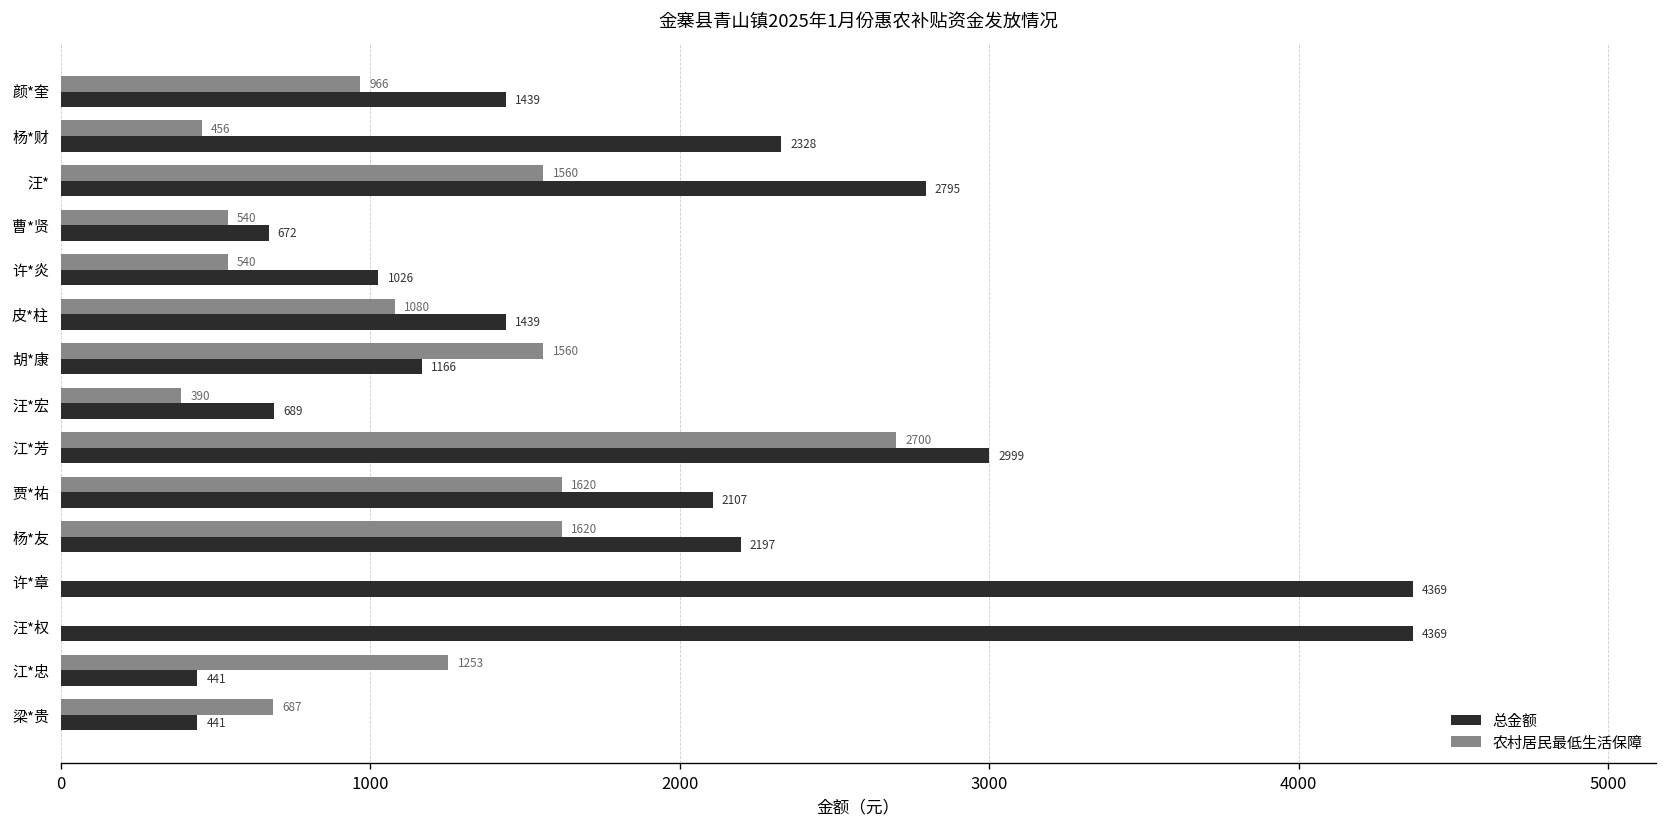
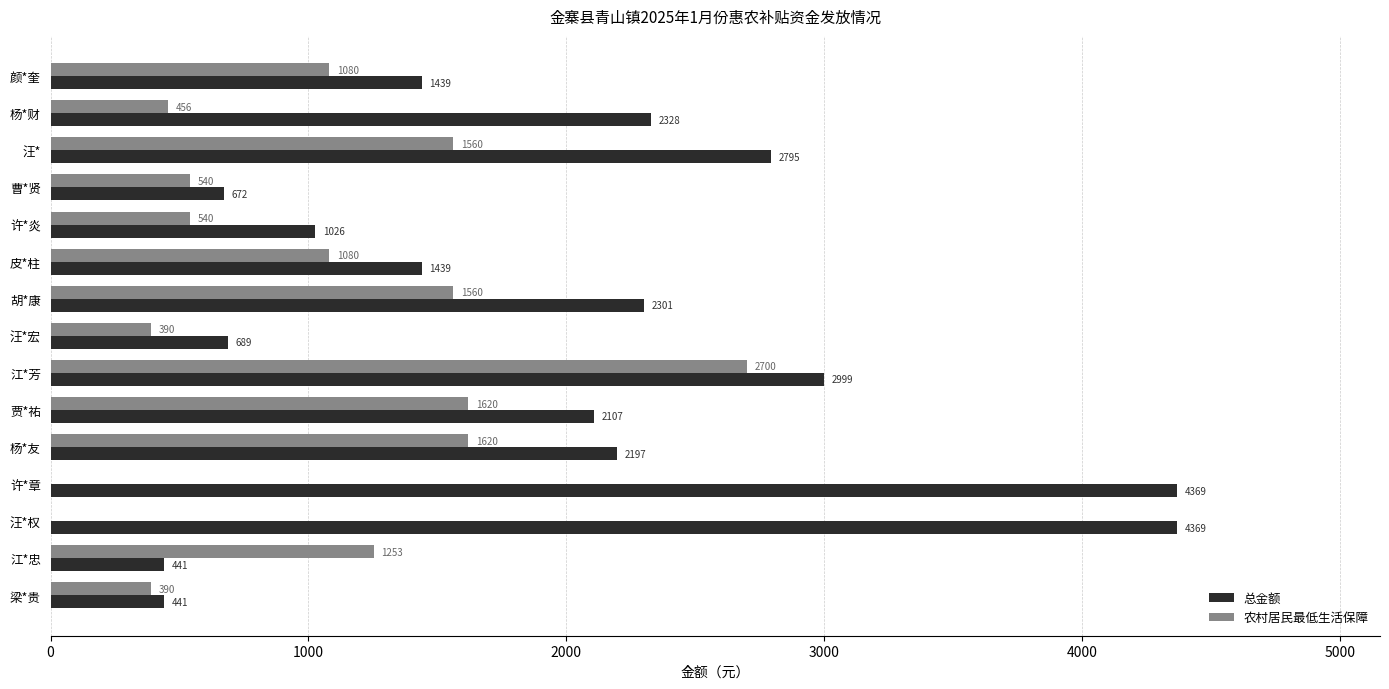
农村居民最低生活保障, 颜*奎: 966 -> 1080
总金额, 胡*康: 1166 -> 2301
农村居民最低生活保障, 梁*贵: 687 -> 390
